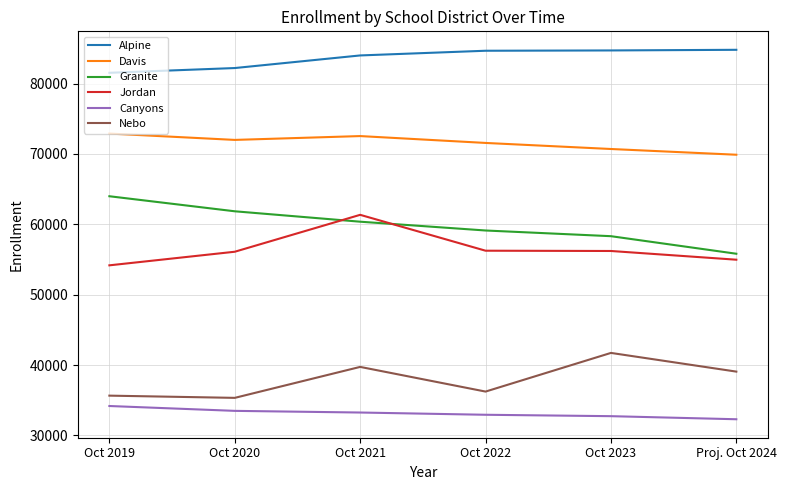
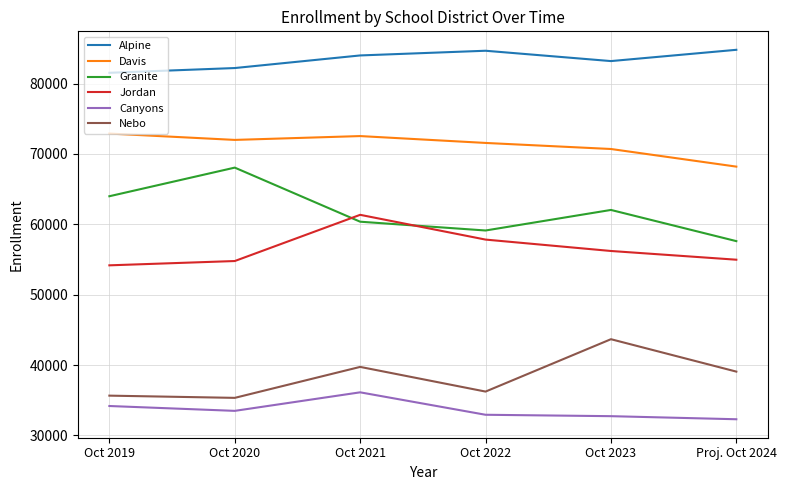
Granite, Oct 2020: 62000 -> 68000
Jordan, Oct 2020: 56000 -> 55000
Canyons, Oct 2021: 33000 -> 36000
Jordan, Oct 2022: 56000 -> 58000
Alpine, Oct 2023: 85000 -> 83000
Granite, Oct 2023: 58000 -> 62000
Nebo, Oct 2023: 42000 -> 44000
Davis, Proj. Oct 2024: 70000 -> 68000
Granite, Proj. Oct 2024: 56000 -> 58000
